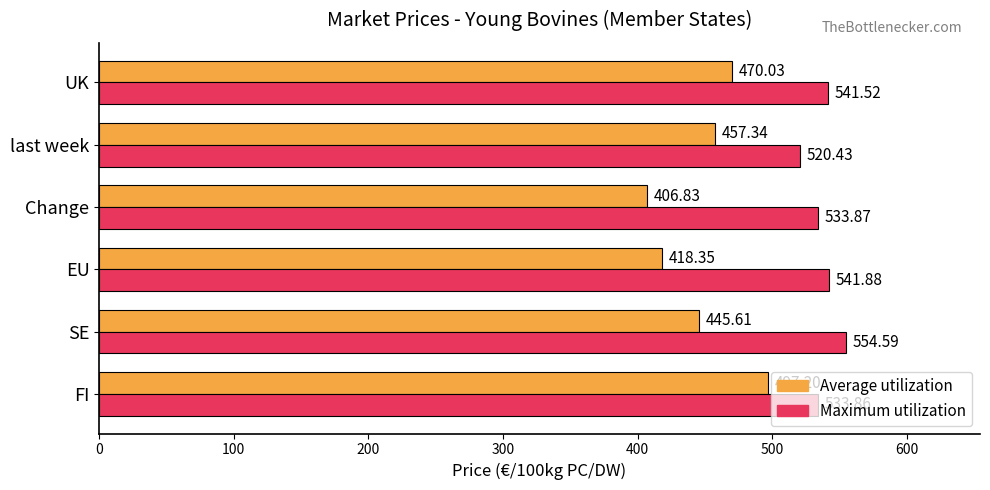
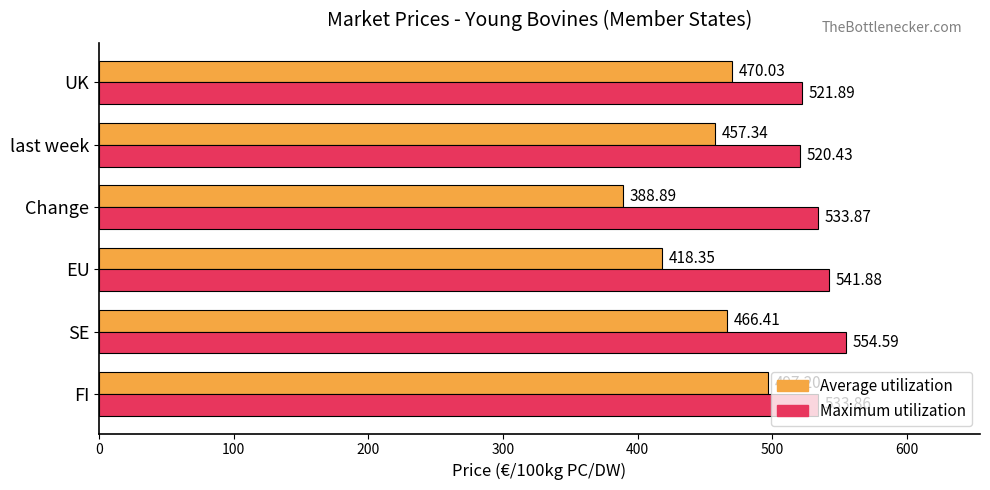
Maximum utilization, UK: 541.52 -> 521.89
Average utilization, Change: 406.83 -> 388.89
Average utilization, SE: 445.61 -> 466.41
